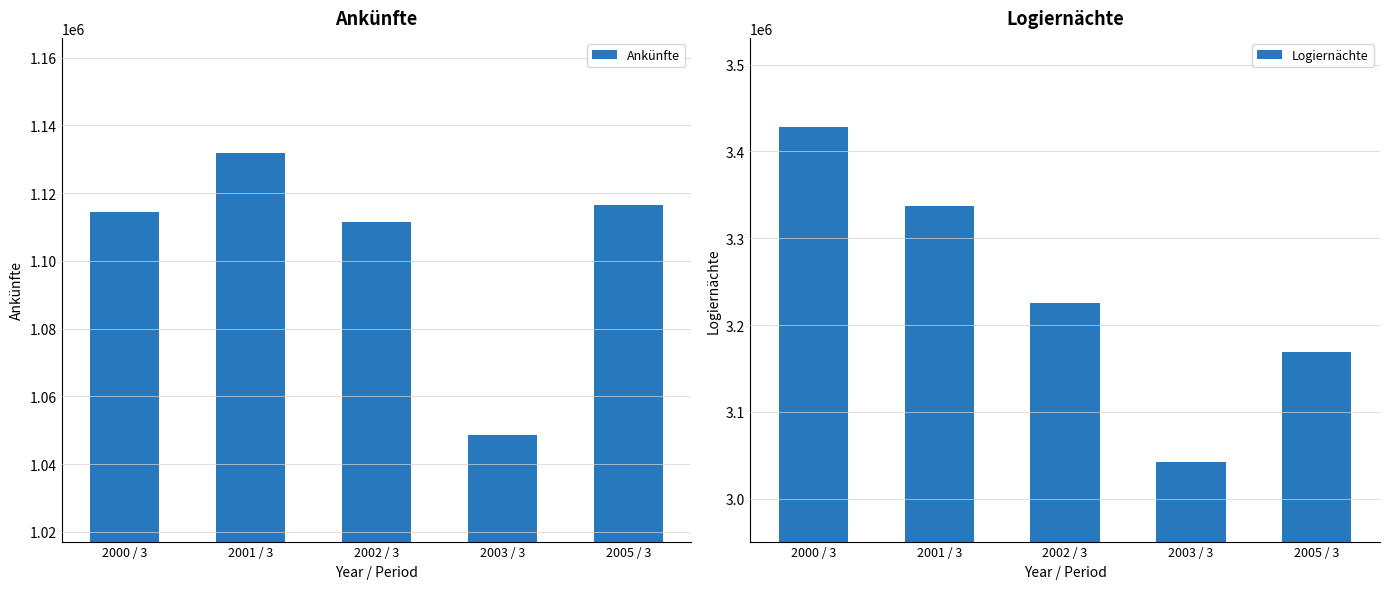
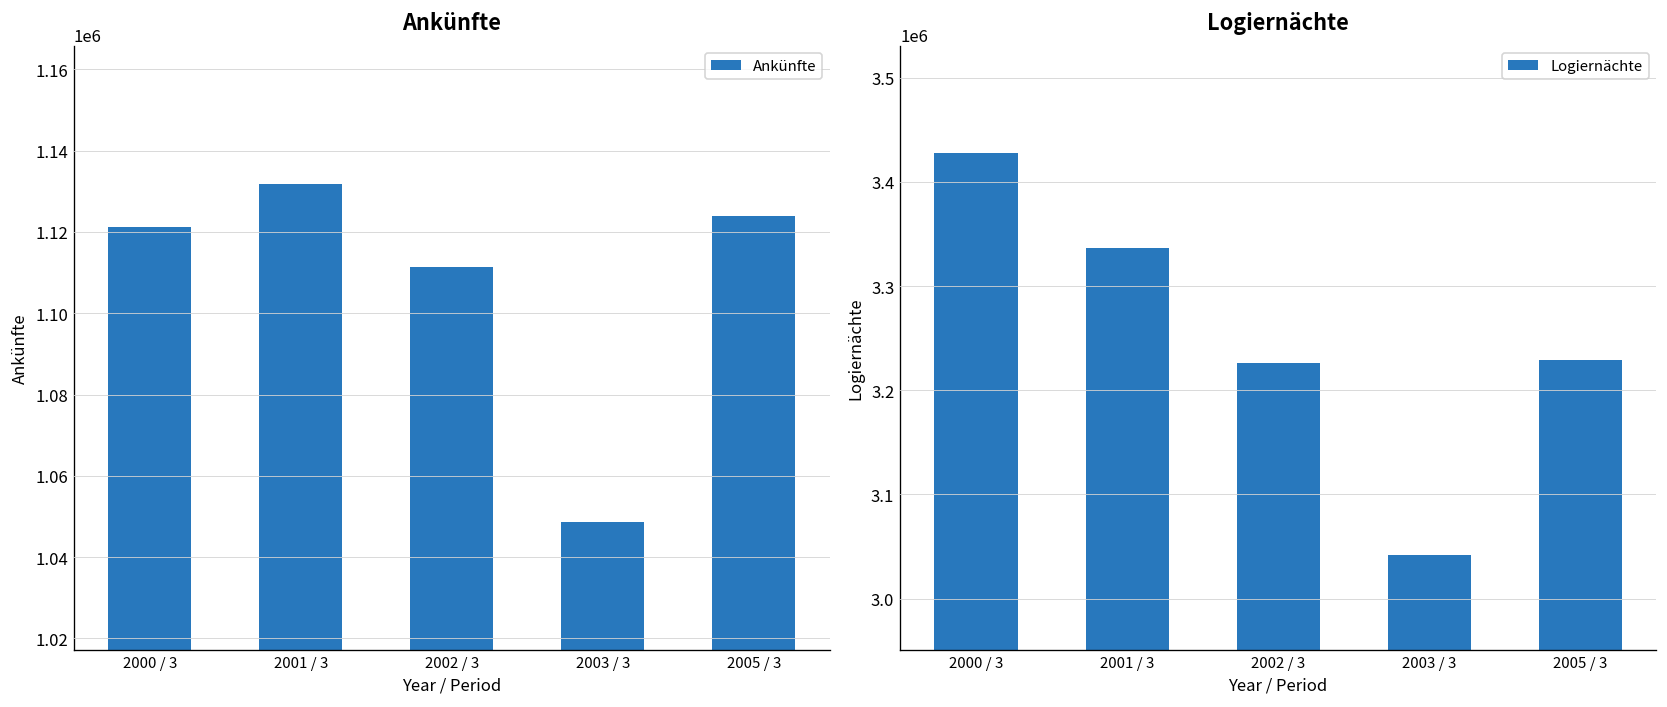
Ankünfte, 2000 / 3: 1114000 -> 1121000
Ankünfte, 2005 / 3: 1116000 -> 1124000
Logiernächte, 2005 / 3: 3170000 -> 3230000
